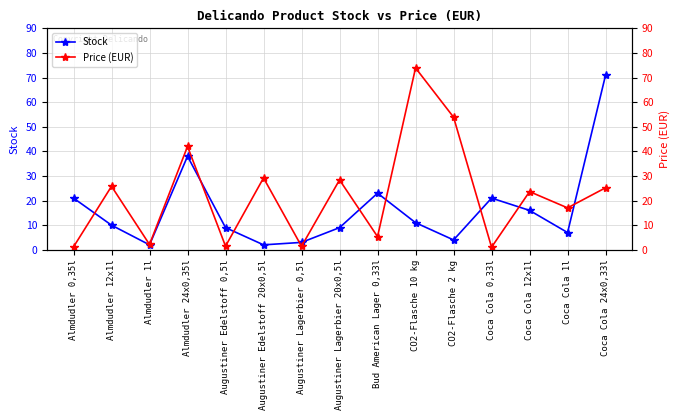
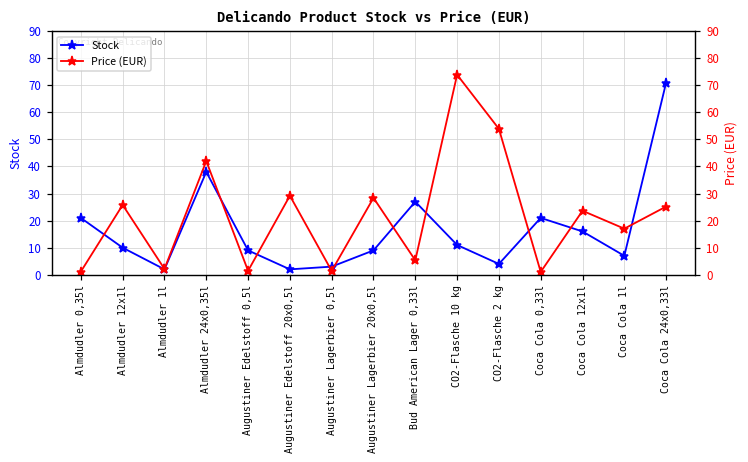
Stock, Bud American Lager 0,33l: 23 -> 27
